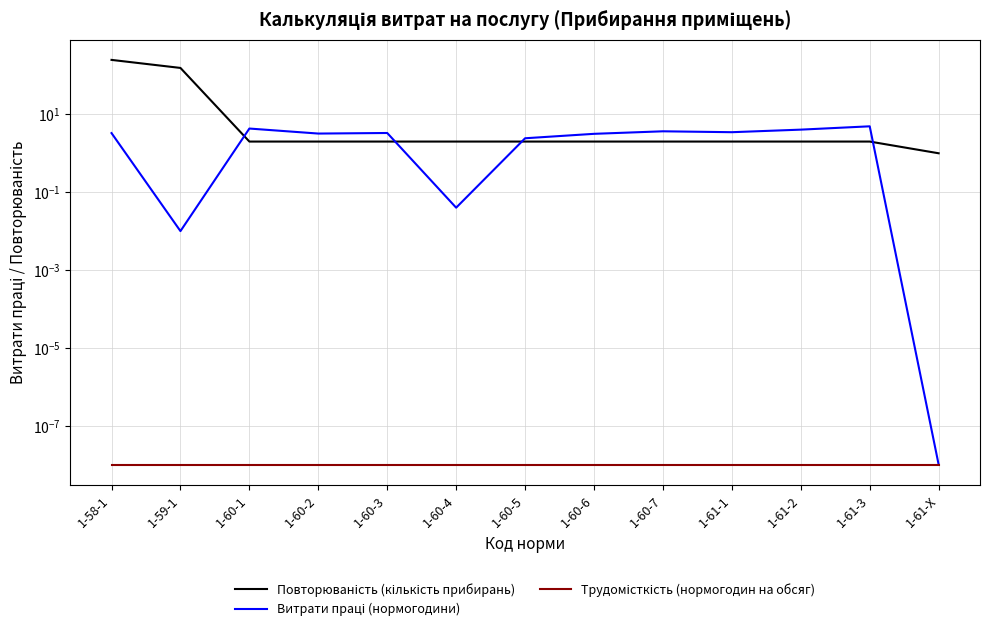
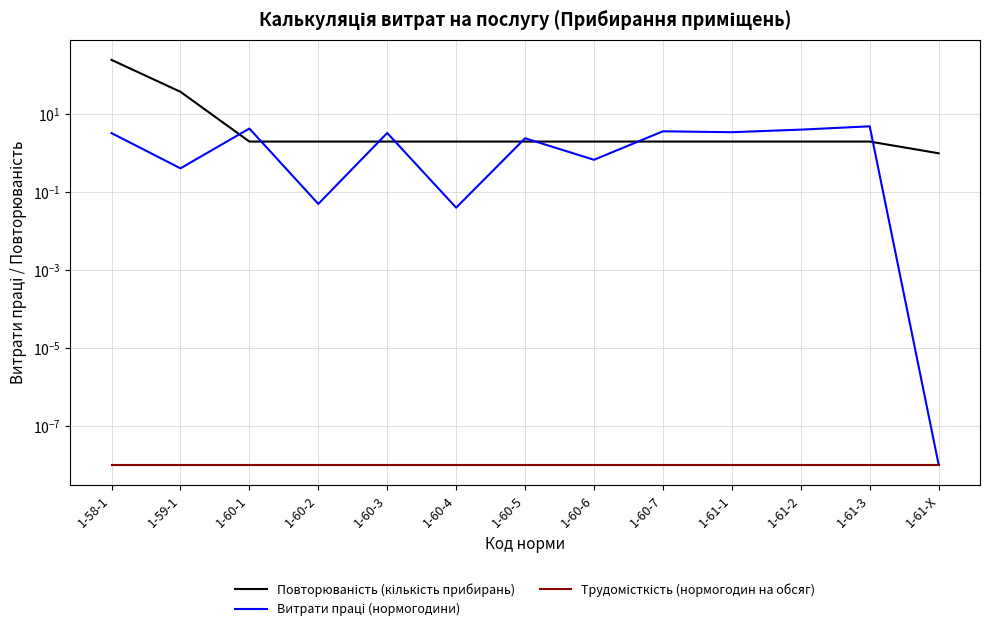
Повторюваність (кількість прибирань), 1-59-1: 160 -> 40
Витрати праці (нормогодини), 1-59-1: 0.010 -> 0.4
Витрати праці (нормогодини), 1-60-2: 3 -> 0.05
Витрати праці (нормогодини), 1-60-6: 3 -> 0.7
